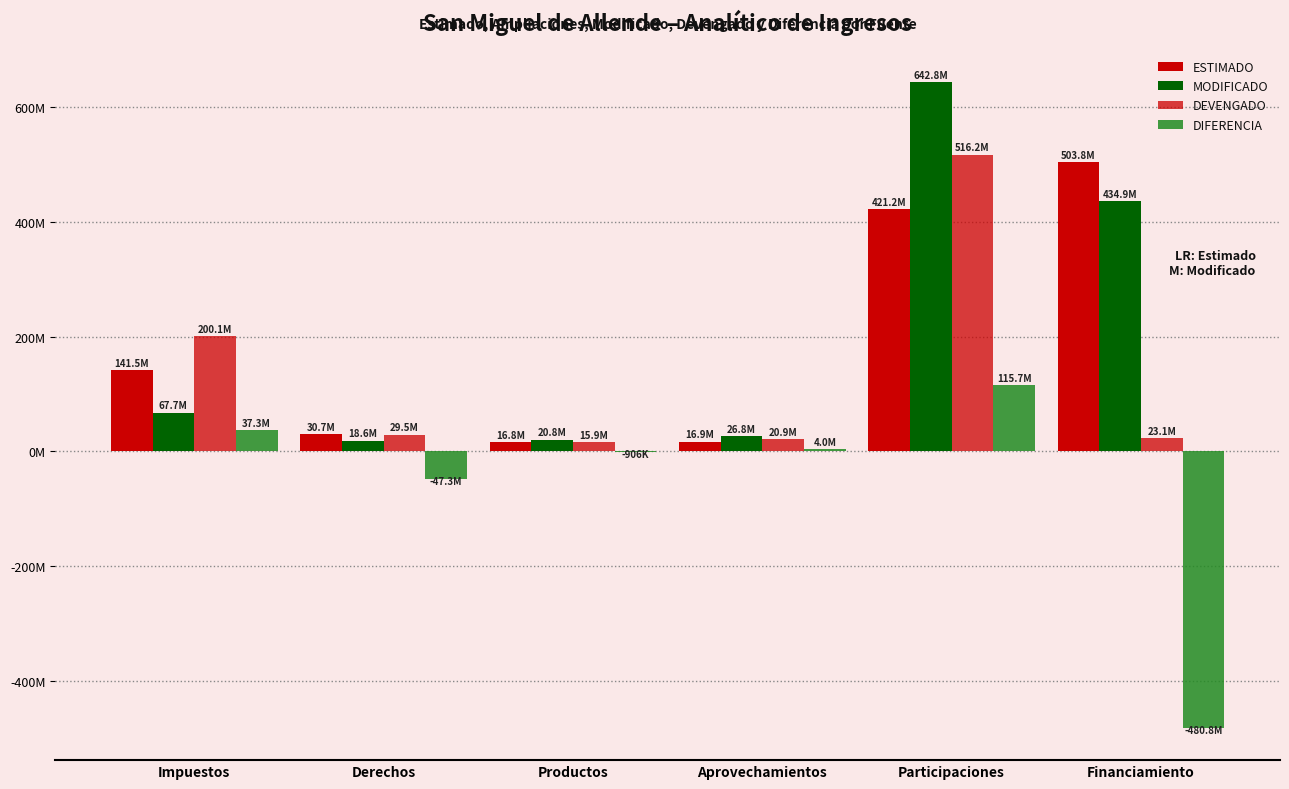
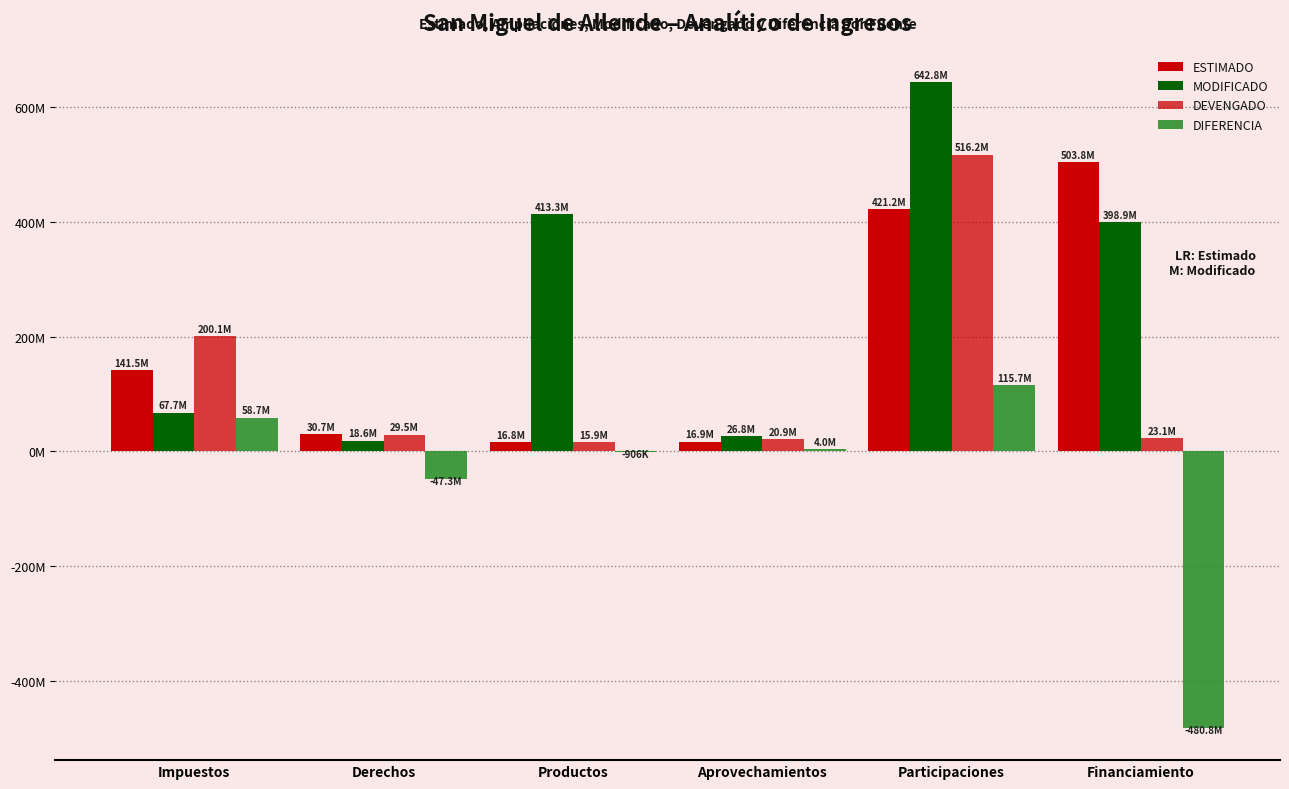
DIFERENCIA, Impuestos: 37.3M -> 58.7M
MODIFICADO, Productos: 20.8M -> 413.3M
MODIFICADO, Financiamiento: 434.9M -> 398.9M
